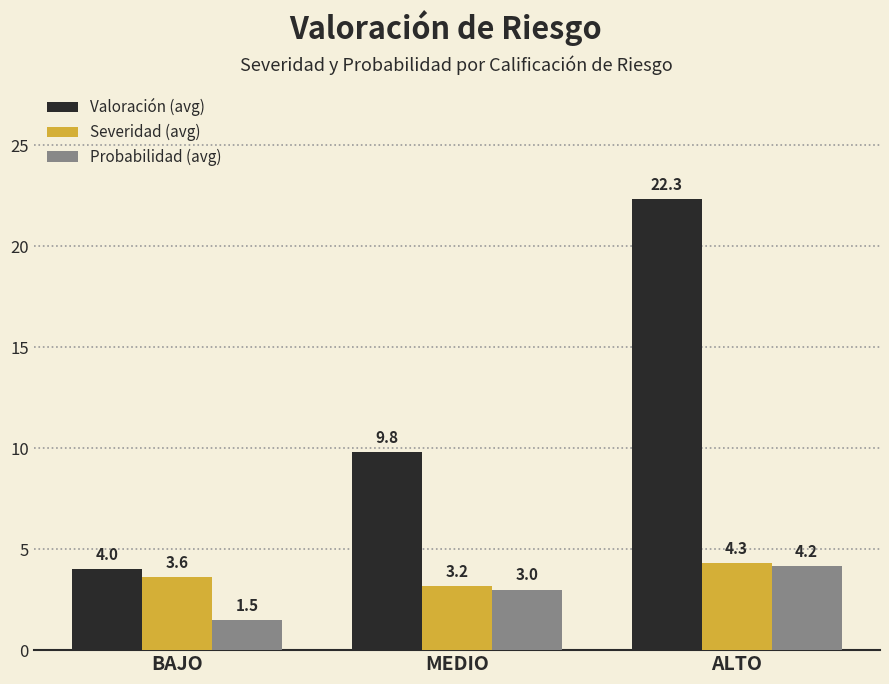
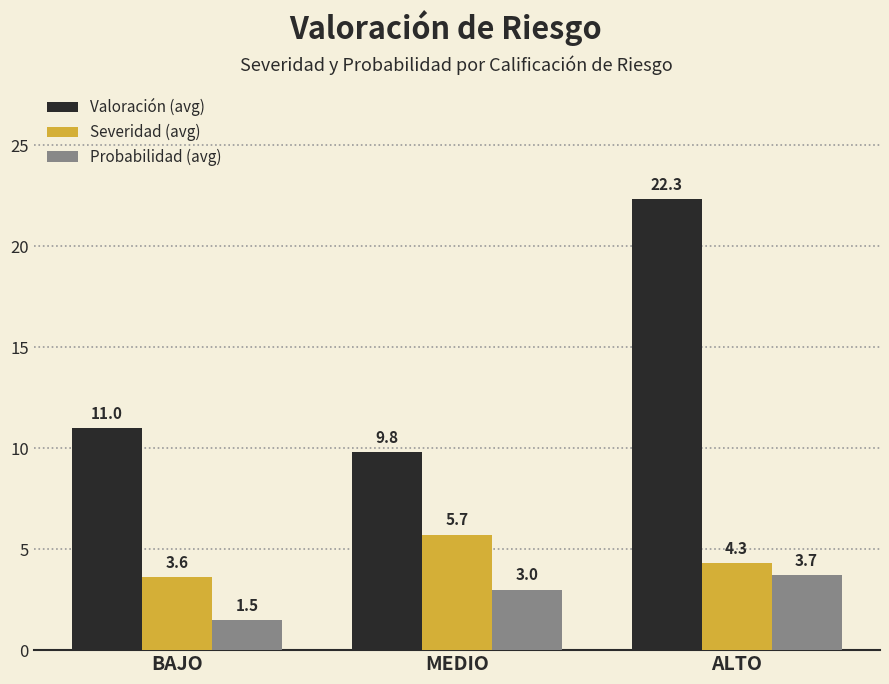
Valoración (avg), BAJO: 4.0 -> 11.0
Severidad (avg), MEDIO: 3.2 -> 5.7
Probabilidad (avg), ALTO: 4.2 -> 3.7
